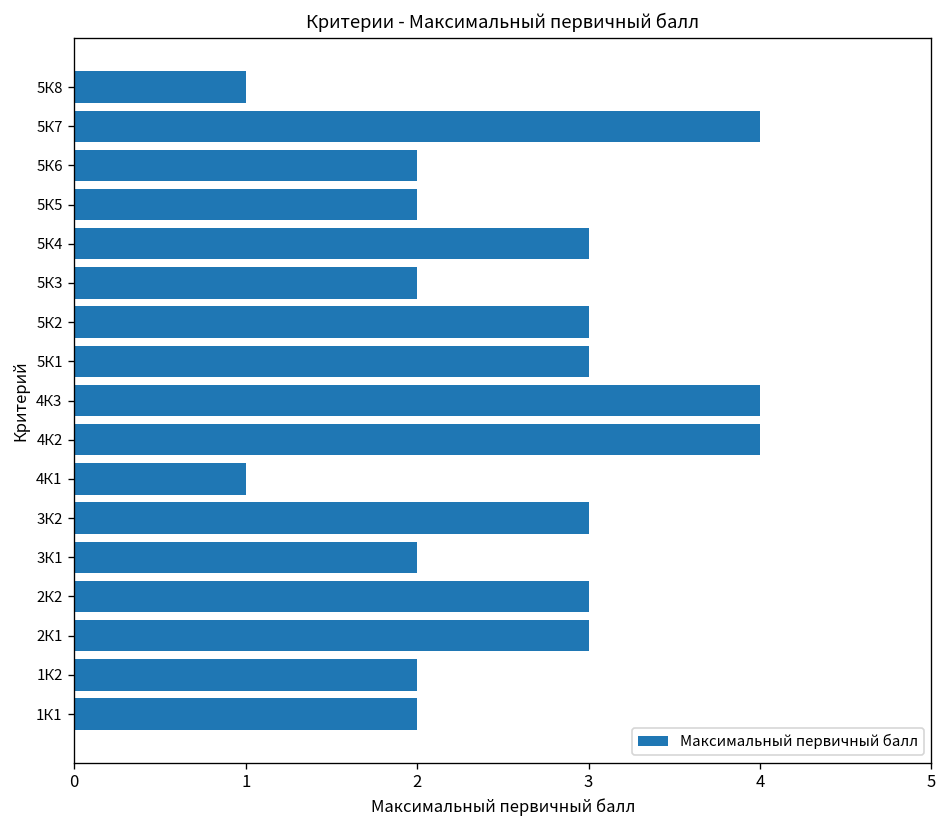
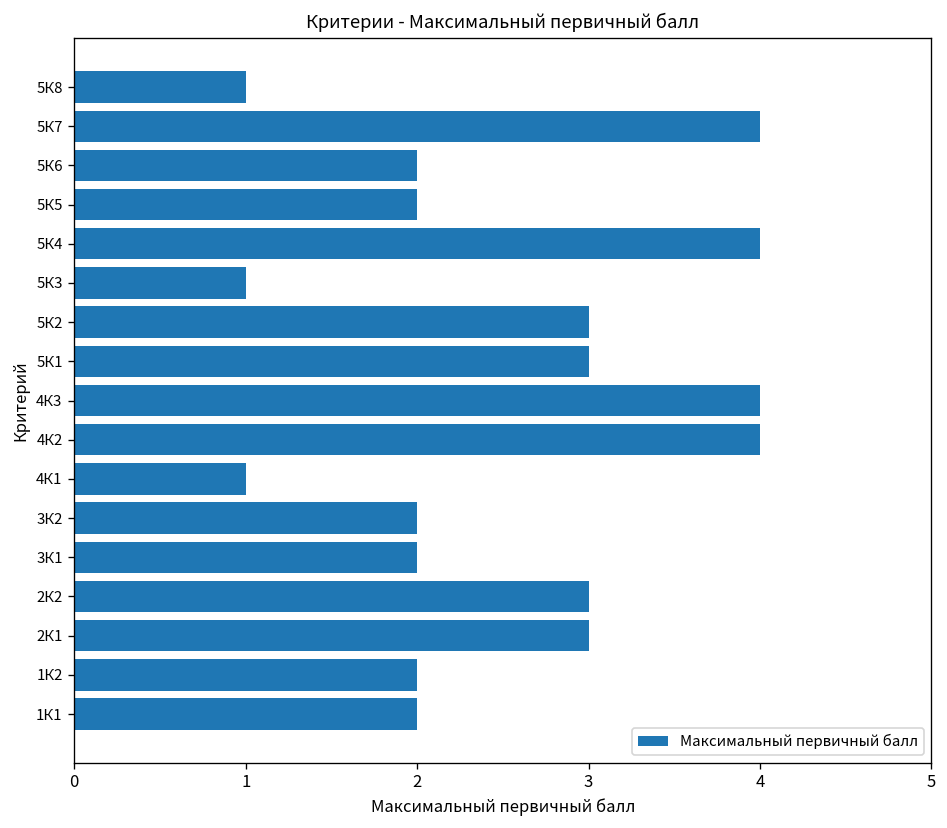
5К4: 3 -> 4
5К3: 2 -> 1
3К2: 3 -> 2
